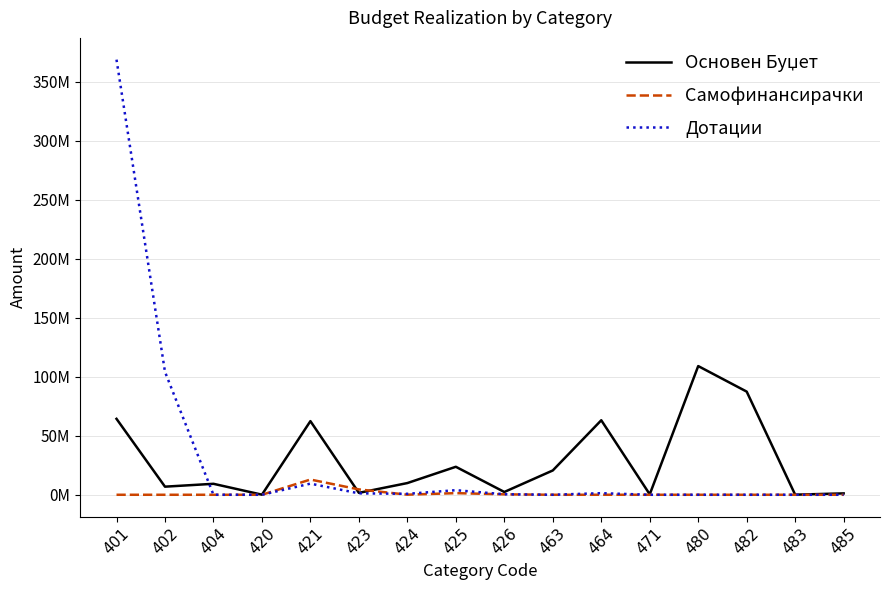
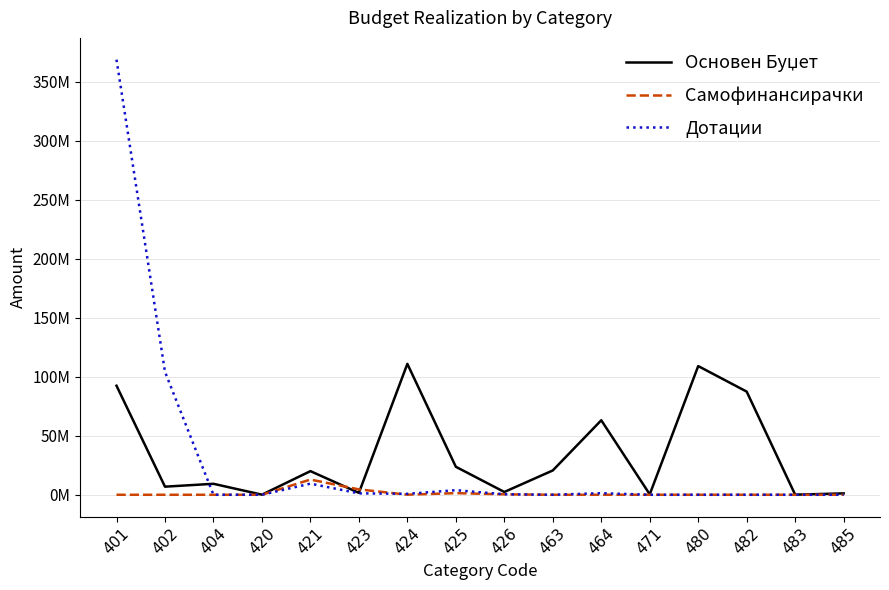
Основен Буџет, 401: 64000000 -> 92000000
Основен Буџет, 421: 62000000 -> 20000000
Основен Буџет, 424: 10000000 -> 111000000
